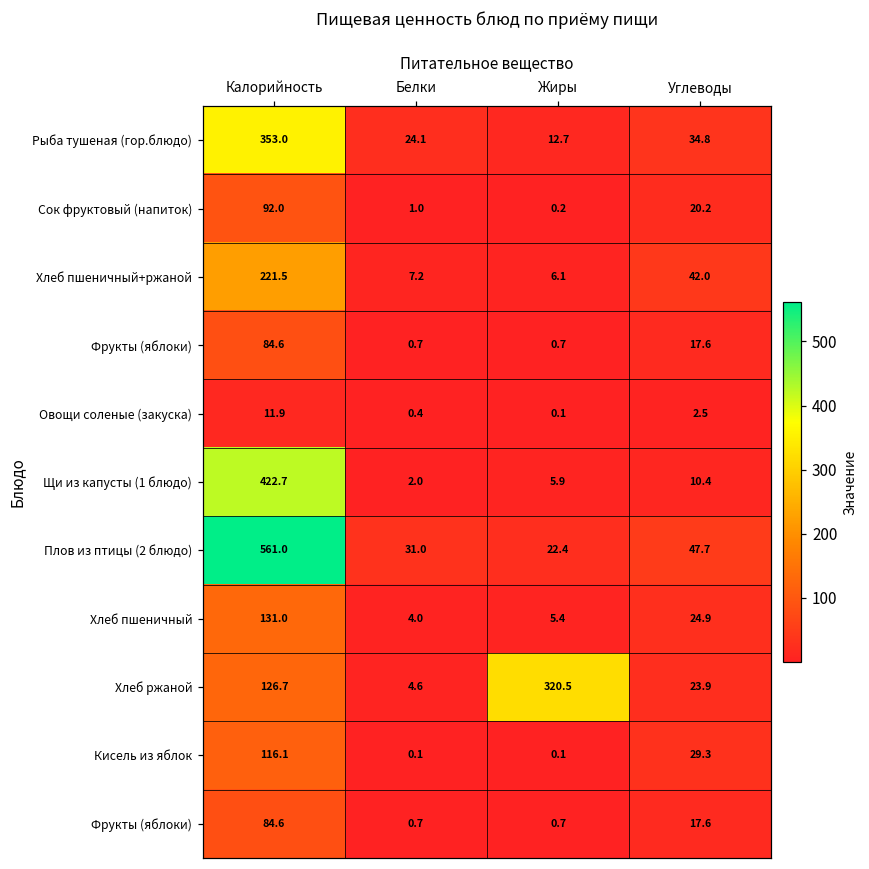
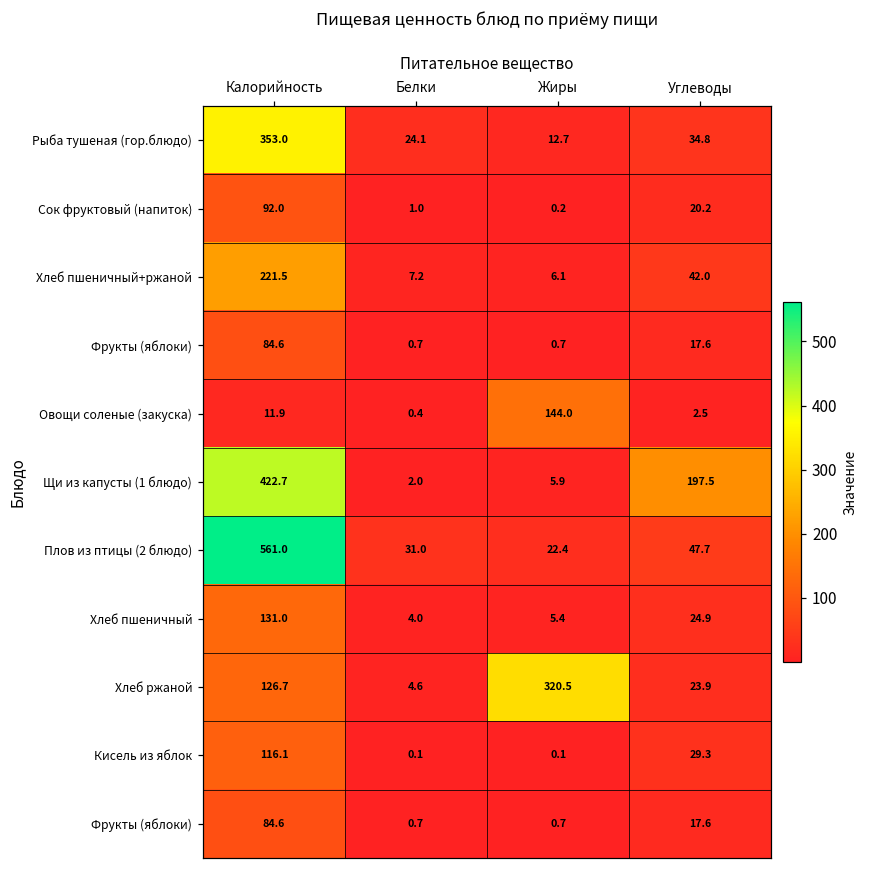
Овощи соленые (закуска), Жиры: 0.1 -> 144.0
Щи из капусты (1 блюдо), Углеводы: 10.4 -> 197.5
